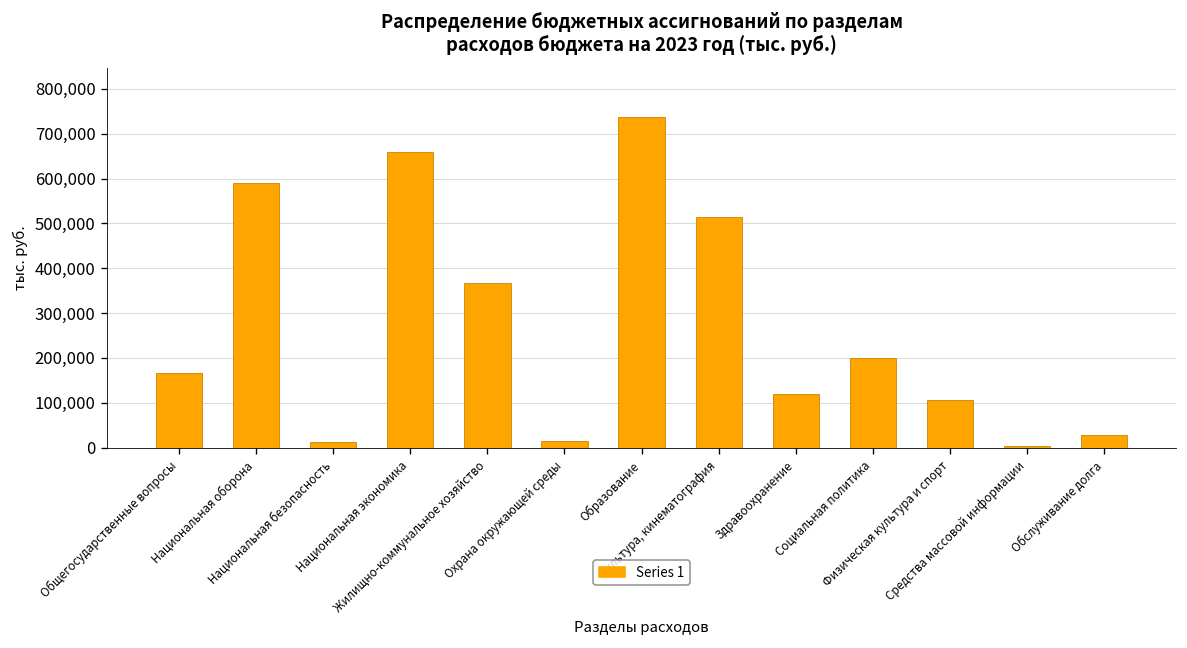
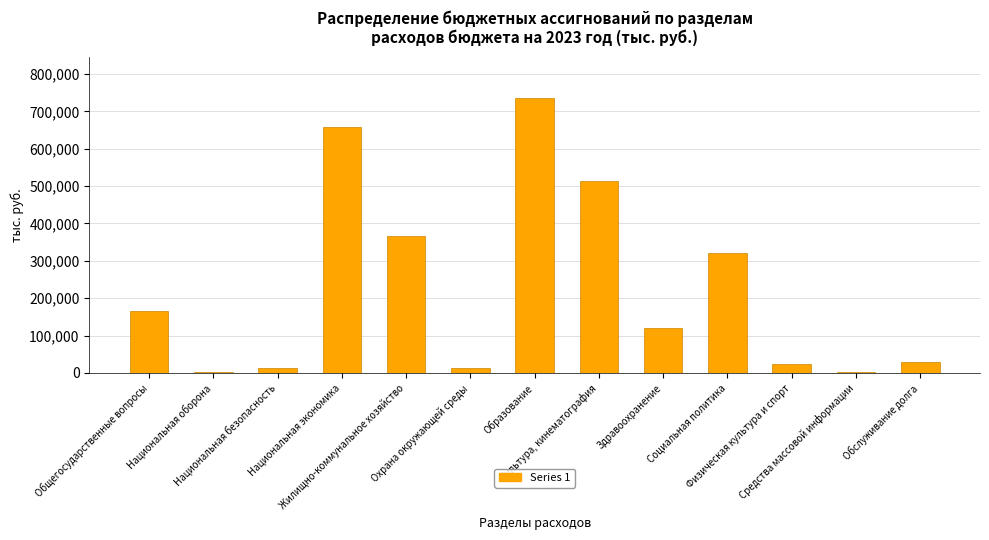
Национальная оборона: 590,000 -> 0
Социальная политика: 200,000 -> 320,000
Физическая культура и спорт: 110,000 -> 30,000
